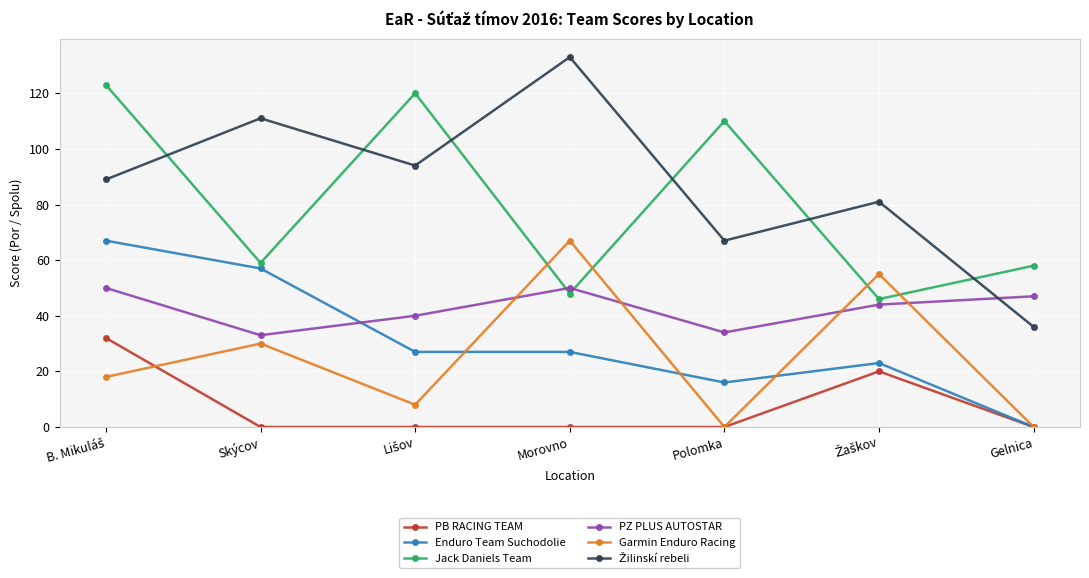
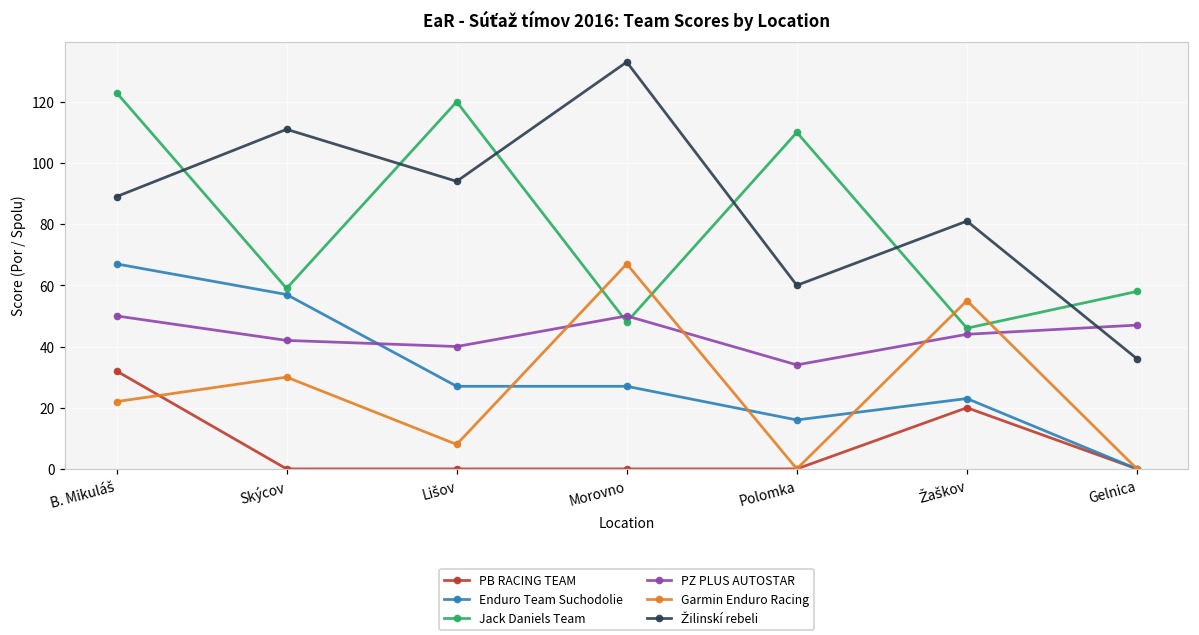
Garmin Enduro Racing, B. Mikuláš: 18 -> 22
PZ PLUS AUTOSTAR, Skýcov: 33 -> 42
Žilinskí rebeli, Polomka: 67 -> 60
